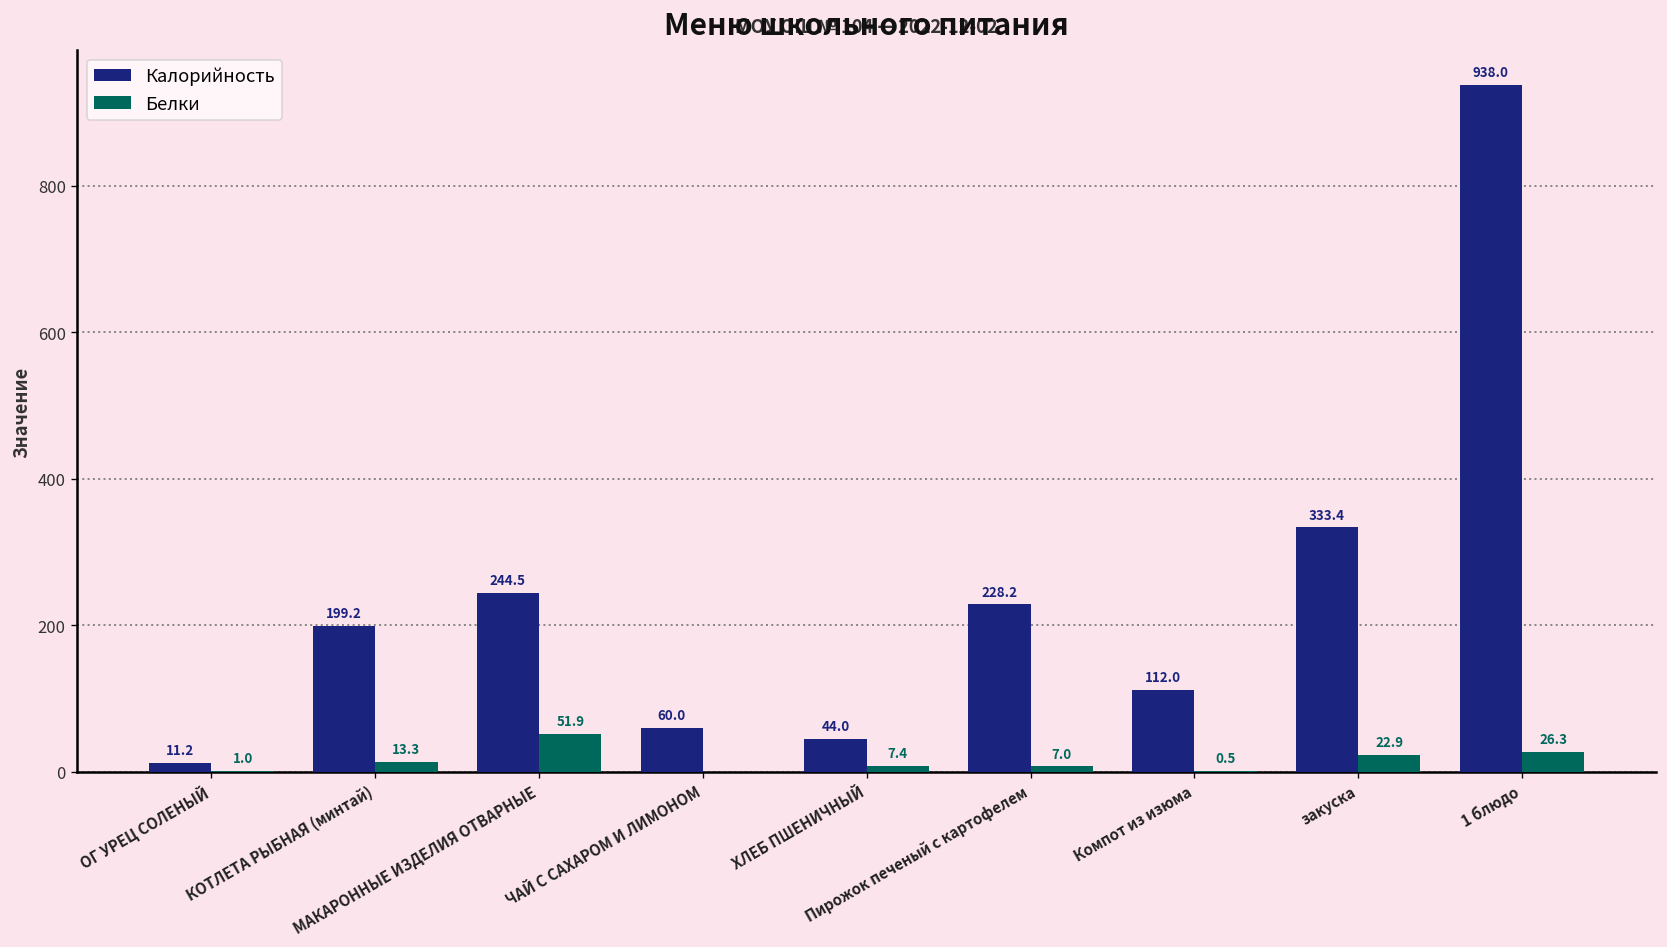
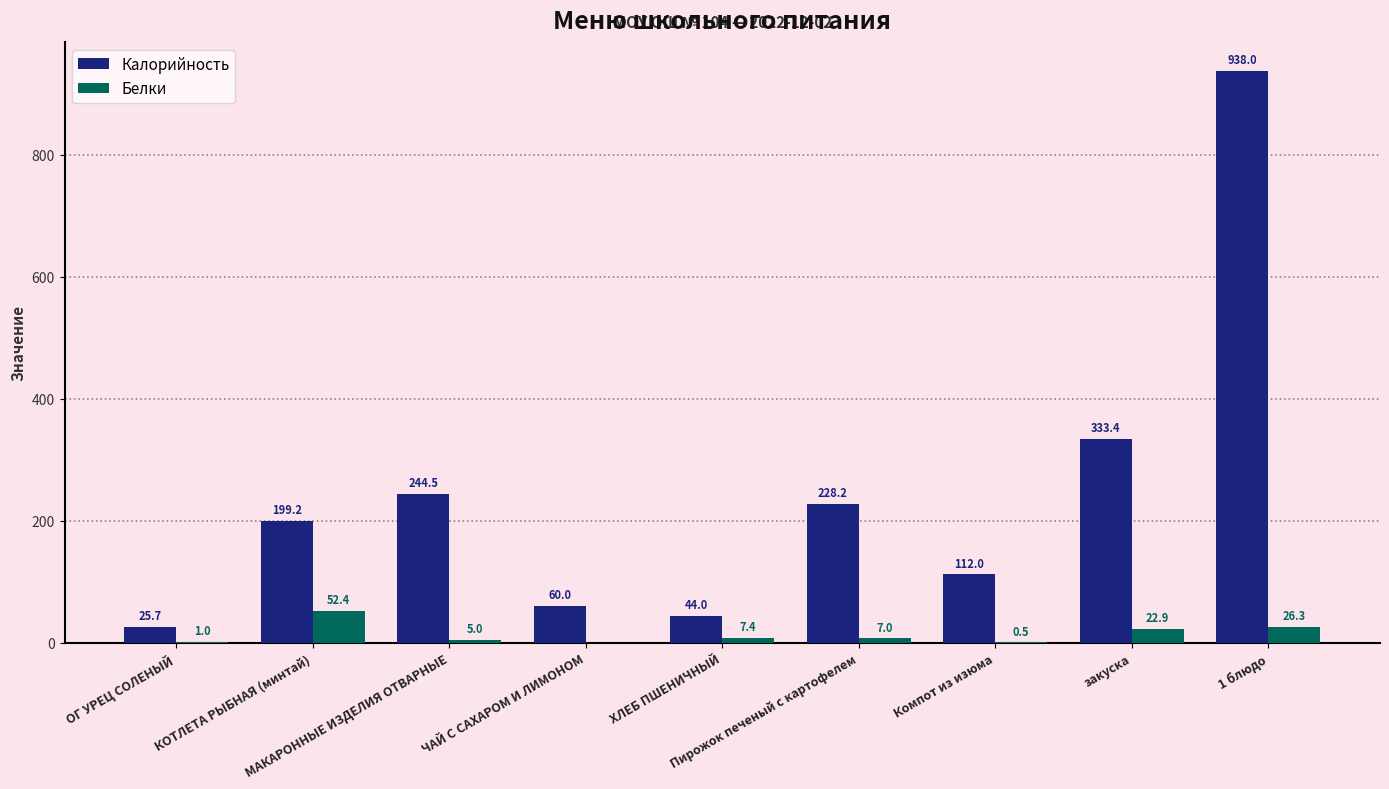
Калорийность, ОГ УРЕЦ СОЛЕНЫЙ: 11.2 -> 25.7
Белки, КОТЛЕТА РЫБНАЯ (минтай): 13.3 -> 52.4
Белки, МАКАРОННЫЕ ИЗДЕЛИЯ ОТВАРНЫЕ: 51.9 -> 5.0
